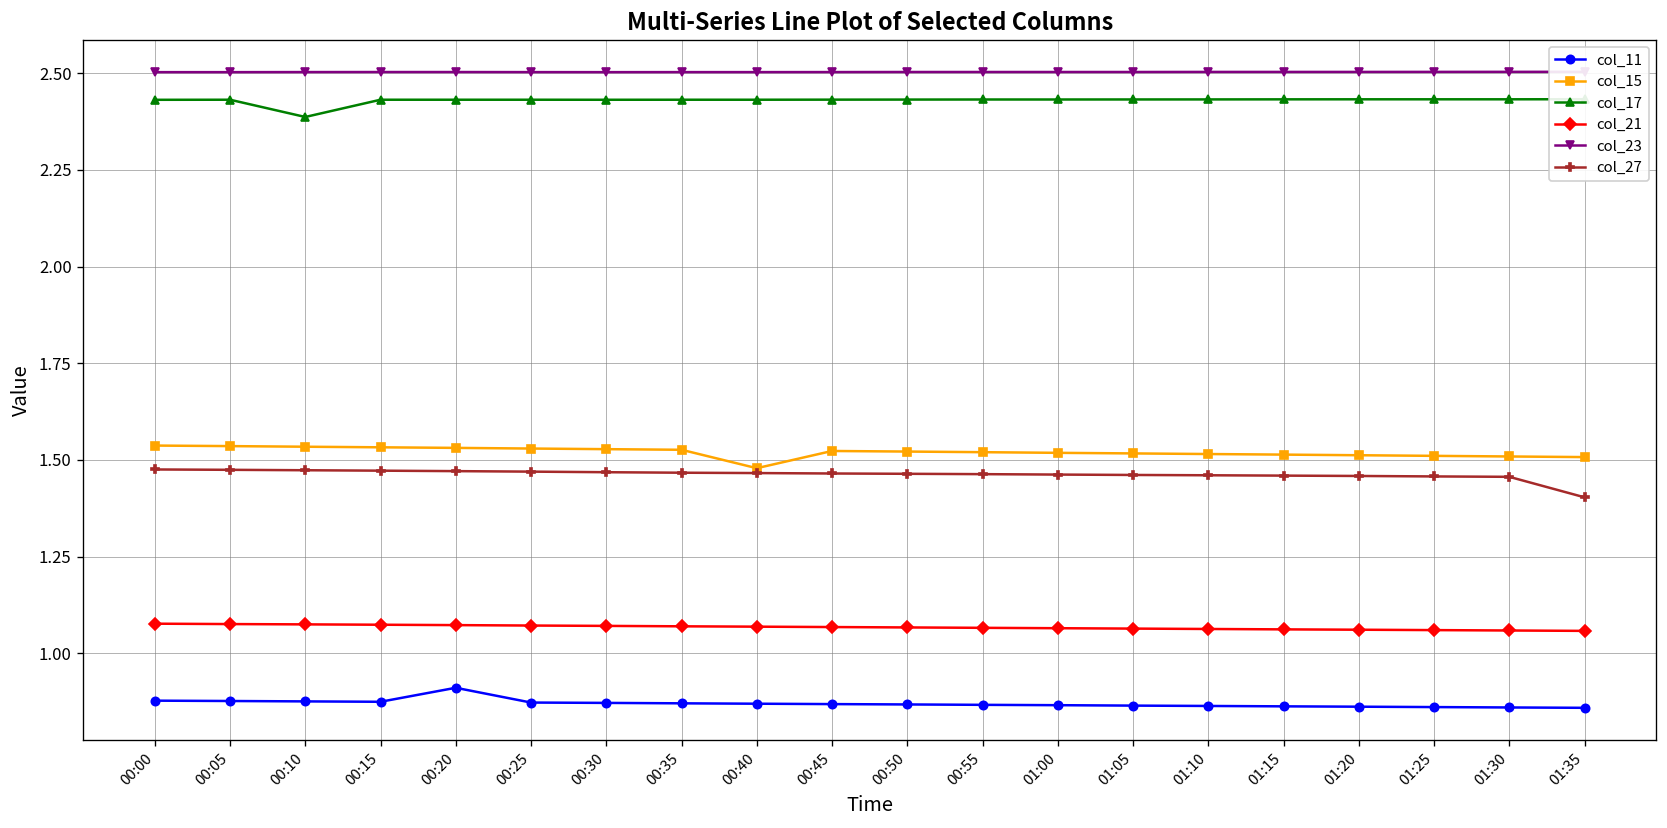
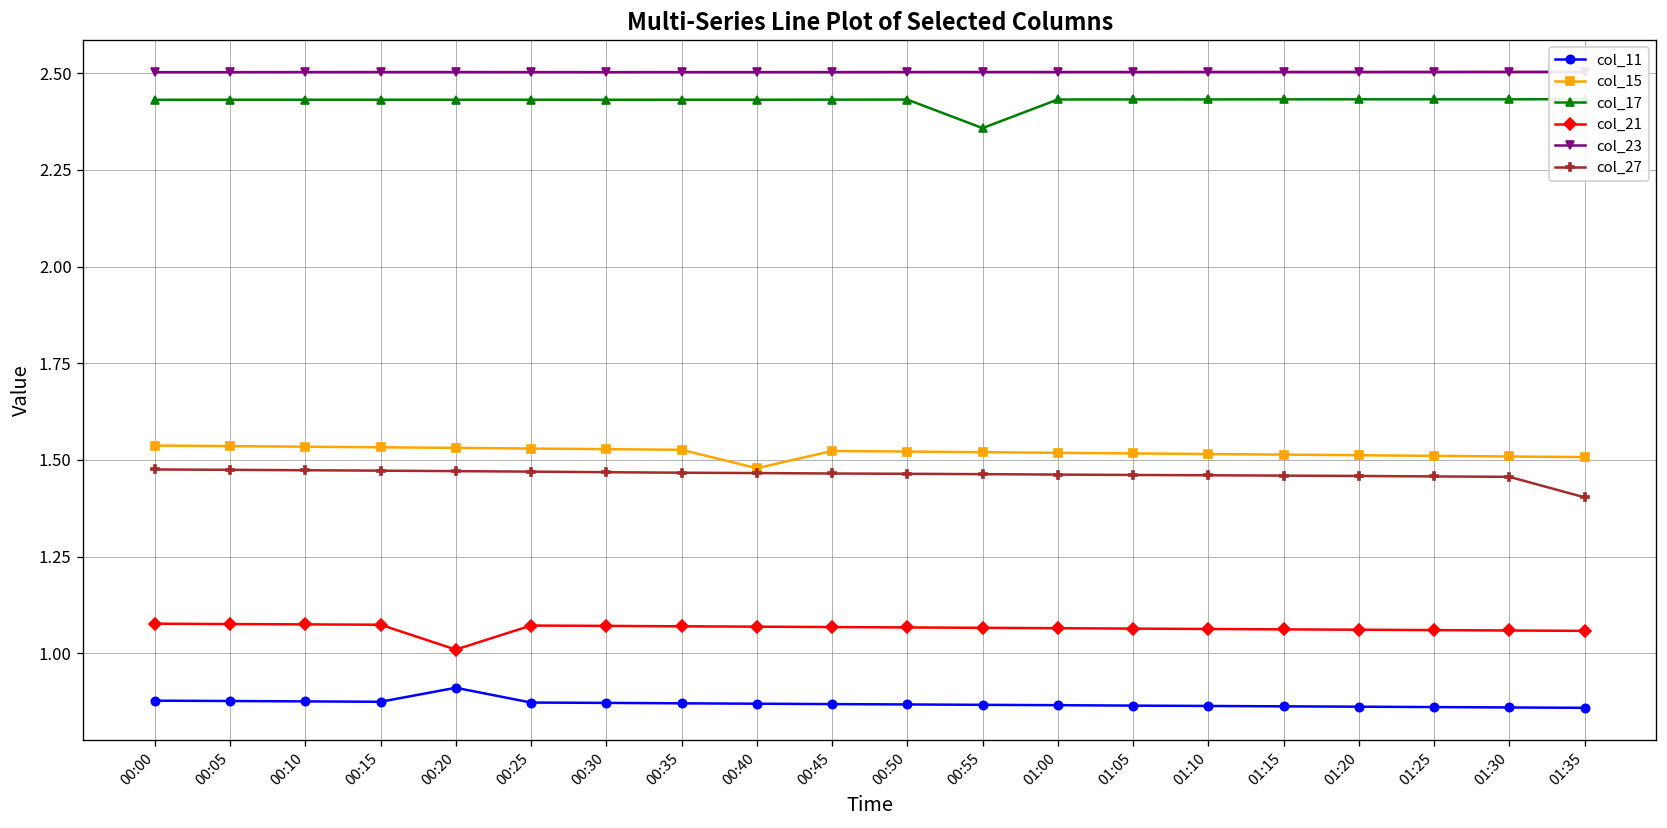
col_17, 00:10: 2.39 -> 2.43
col_21, 00:20: 1.07 -> 1.01
col_17, 00:55: 2.43 -> 2.36
